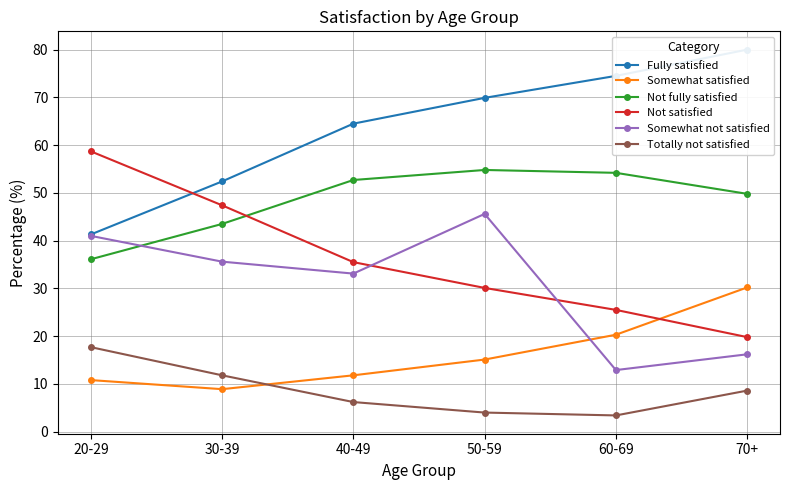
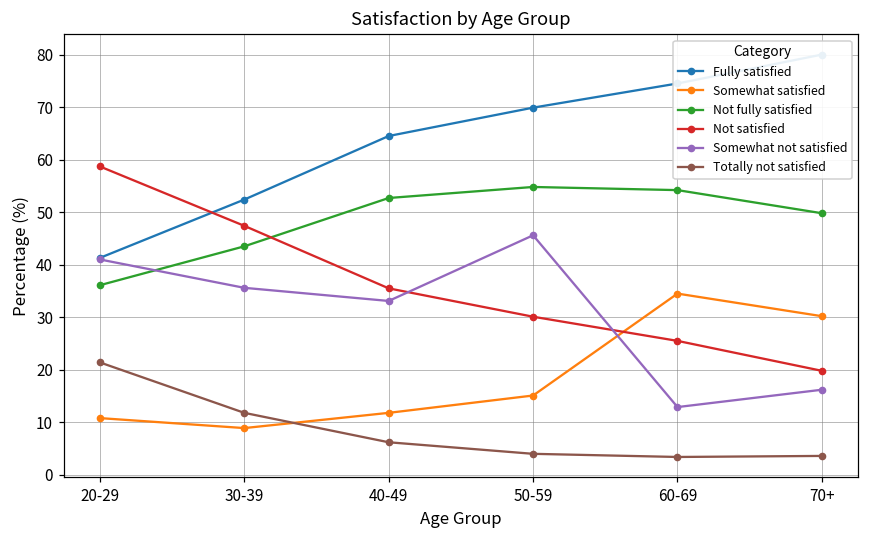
Totally not satisfied, 20-29: 18 -> 21
Somewhat satisfied, 60-69: 20 -> 35
Totally not satisfied, 70+: 9 -> 4
